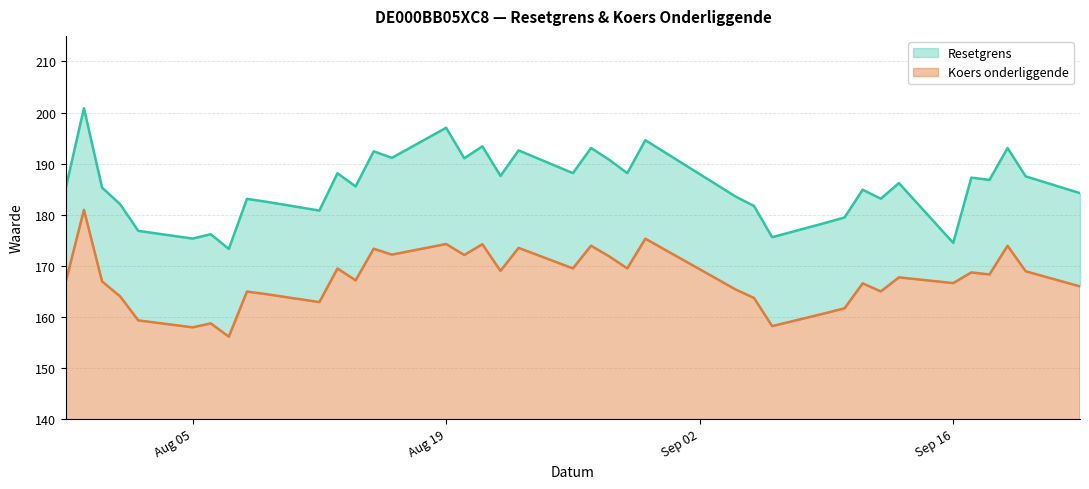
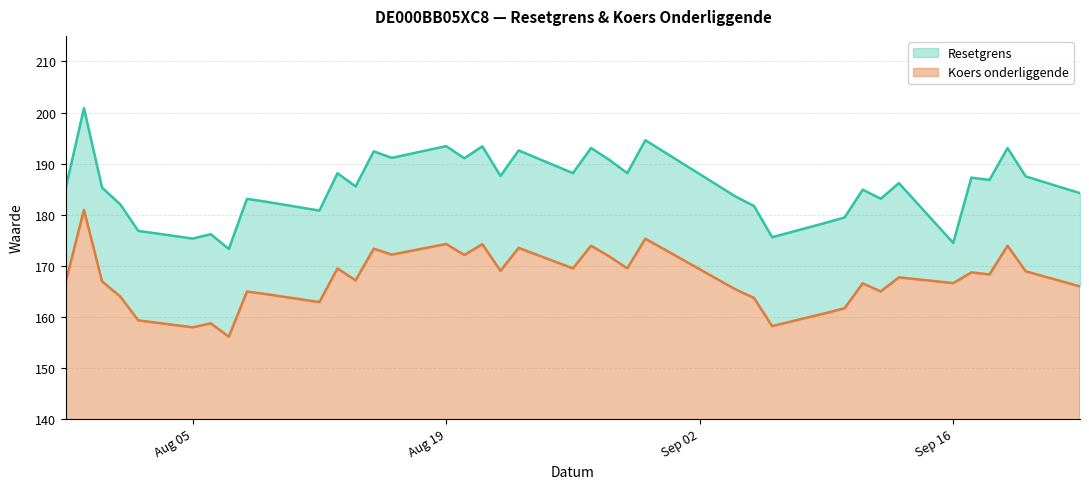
Resetgrens, Aug 19: 197 -> 193
